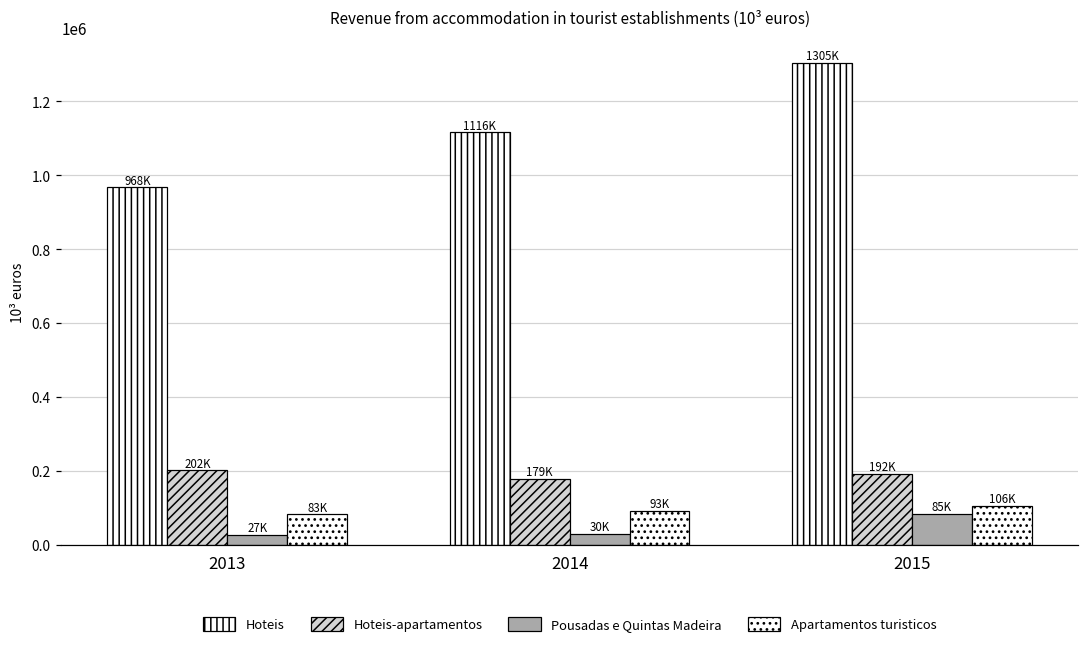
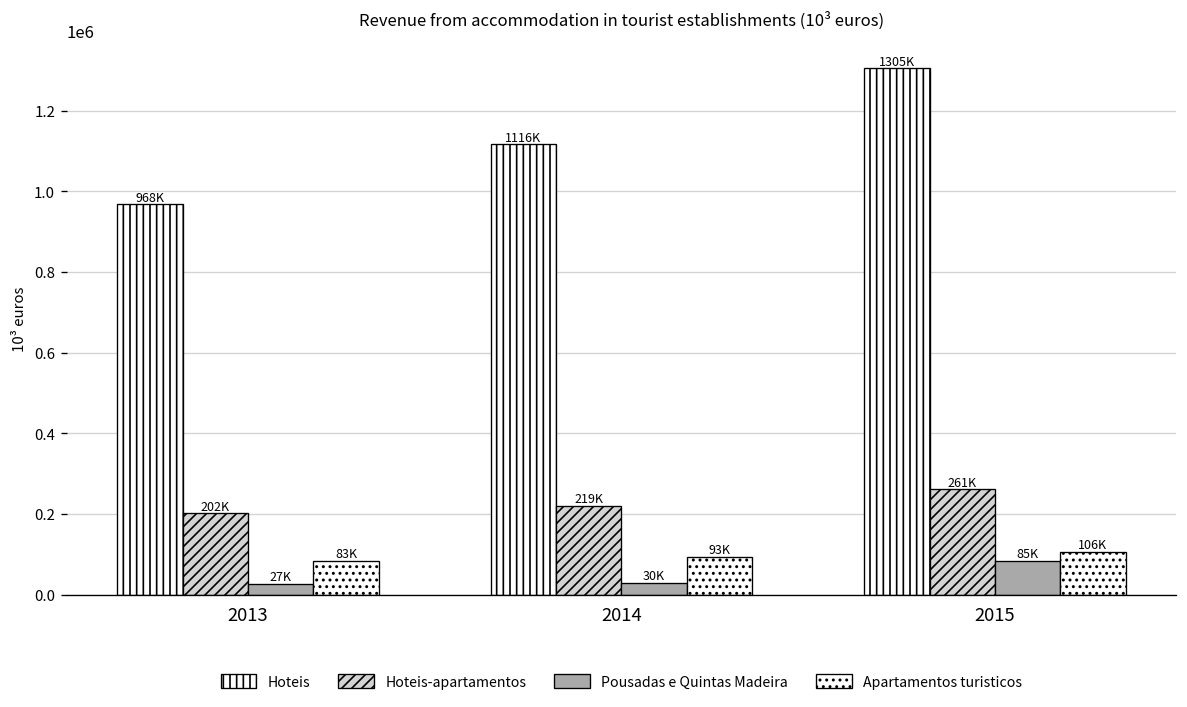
Hoteis-apartamentos, 2014: 179K -> 219K
Hoteis-apartamentos, 2015: 192K -> 261K
